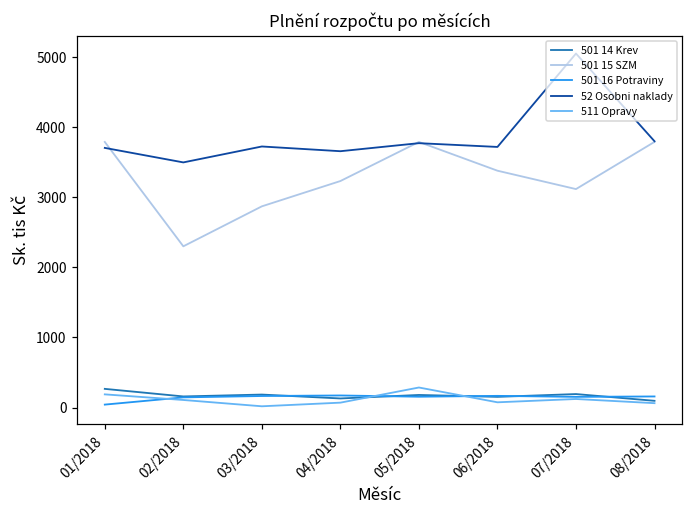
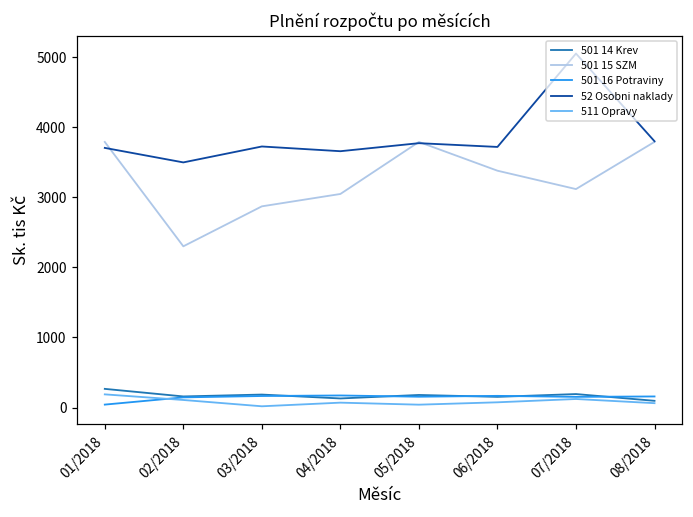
501 15 SZM, 04/2018: 3200 -> 3000
511 Opravy, 05/2018: 300 -> 0
